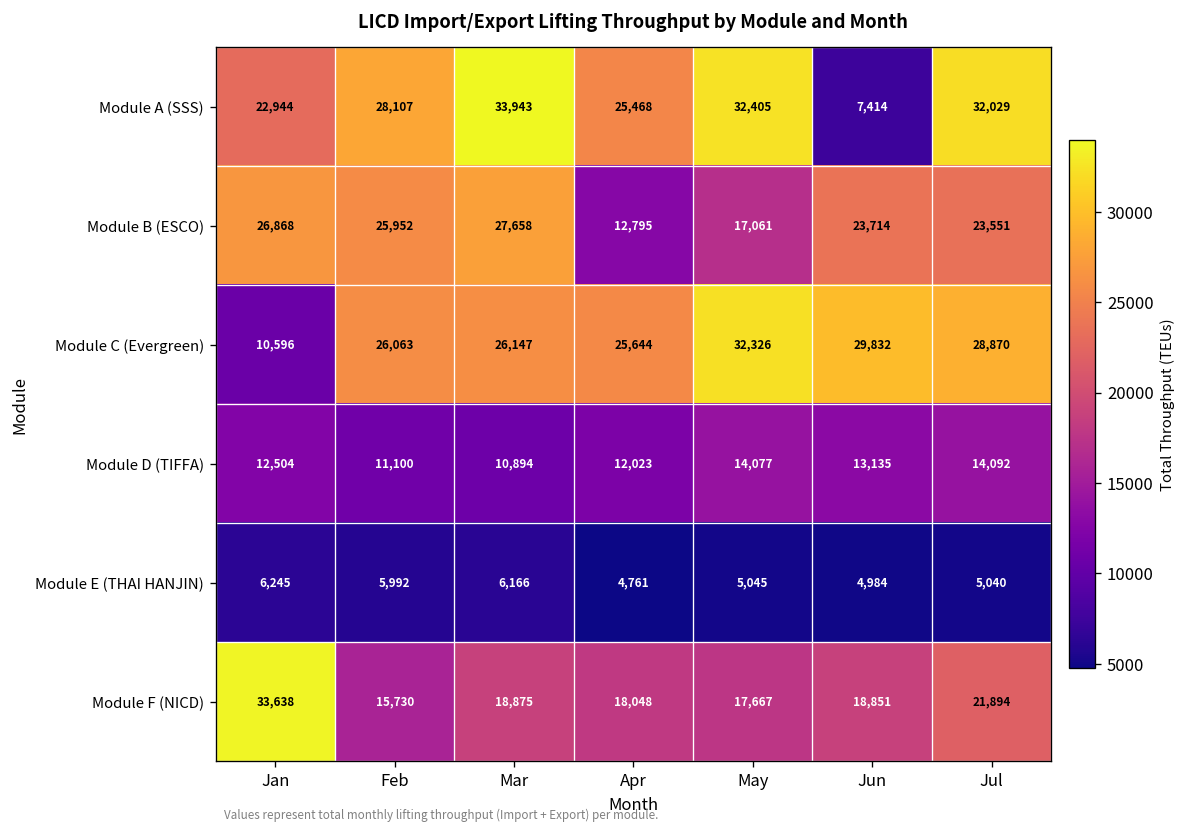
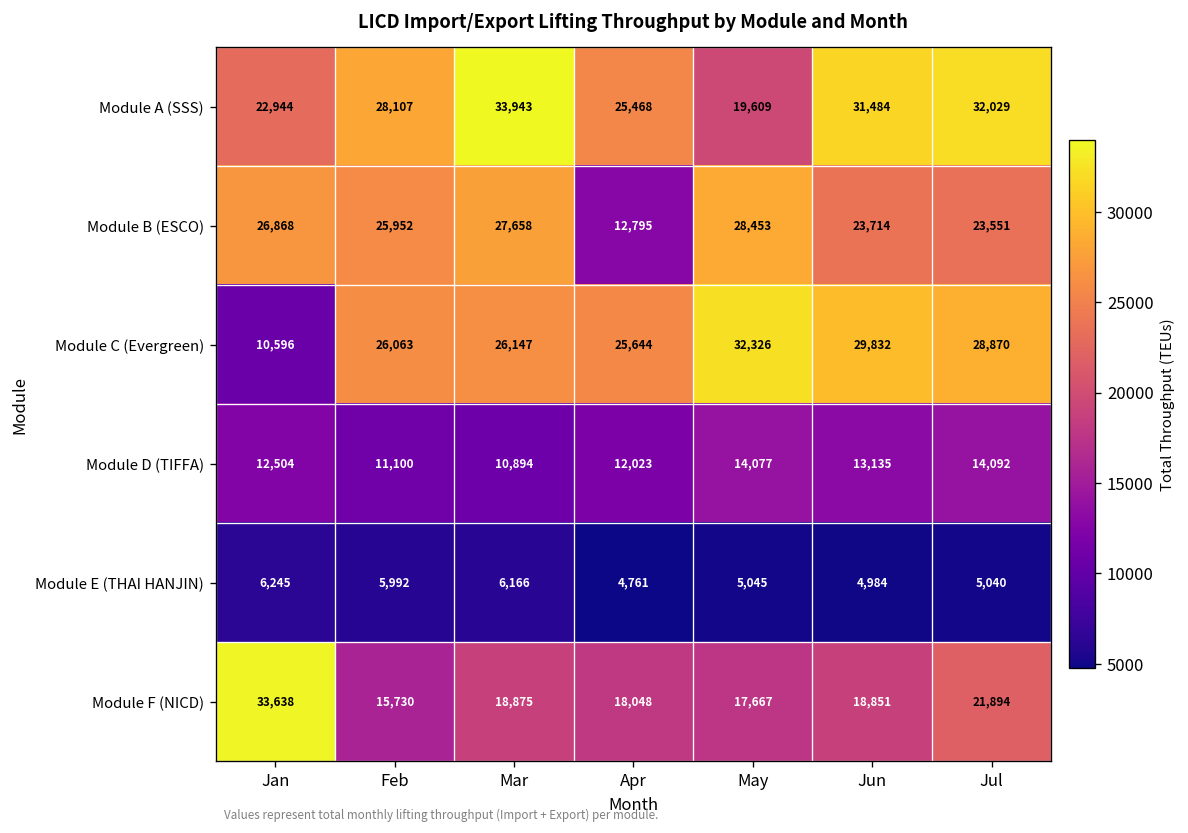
Module A (SSS), May: 32,405 -> 19,609
Module A (SSS), Jun: 7,414 -> 31,484
Module B (ESCO), May: 17,061 -> 28,453
